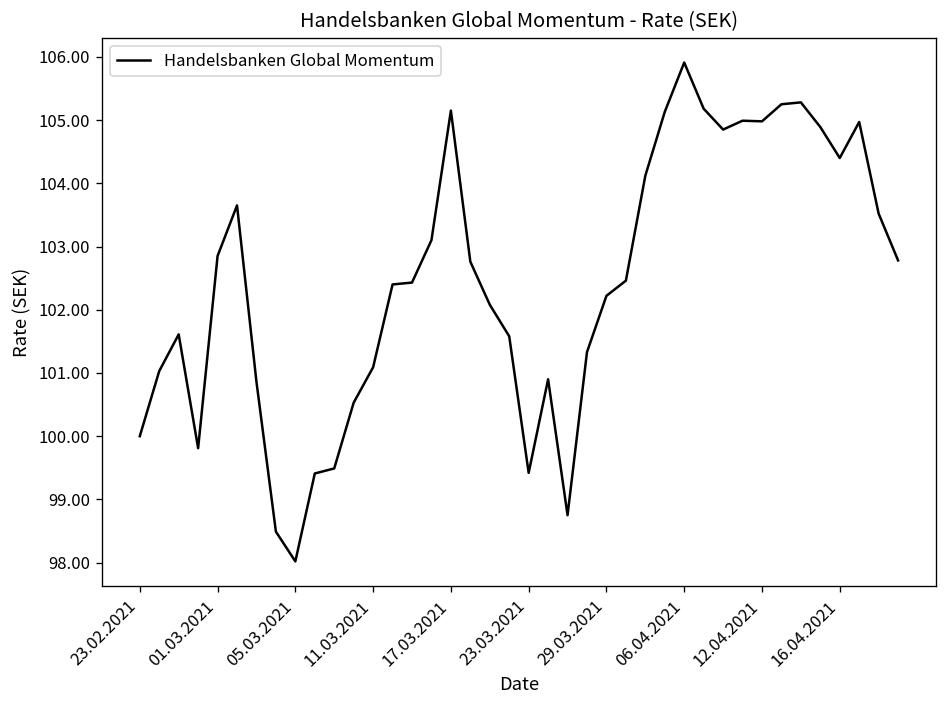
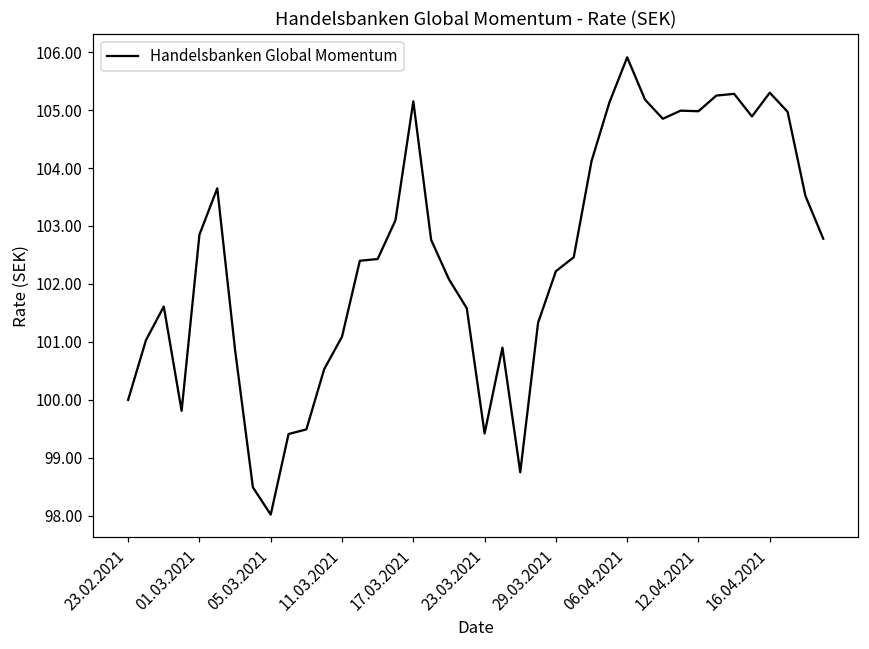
16.04.2021: 104.4 -> 105.3
